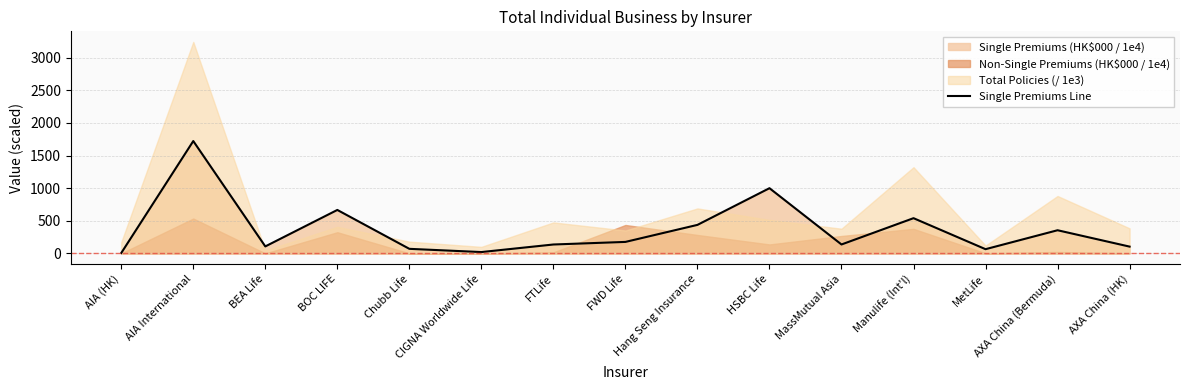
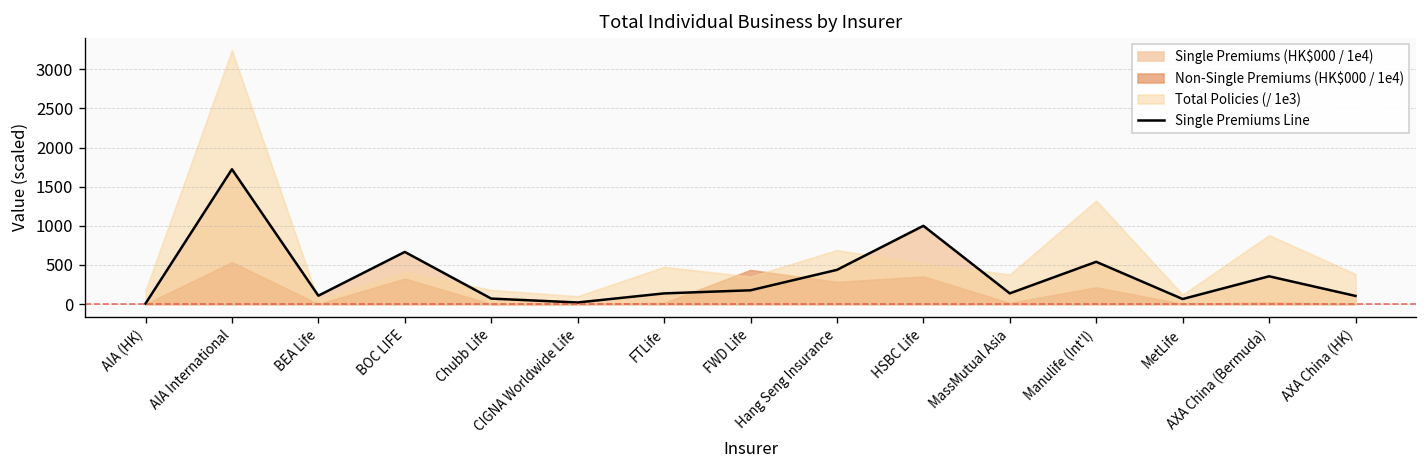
Non-Single Premiums (HK$000 / 1e4), HSBC Life: 100 -> 400
Non-Single Premiums (HK$000 / 1e4), MassMutual Asia: 300 -> 0
Non-Single Premiums (HK$000 / 1e4), Manulife (Int'l): 400 -> 200
